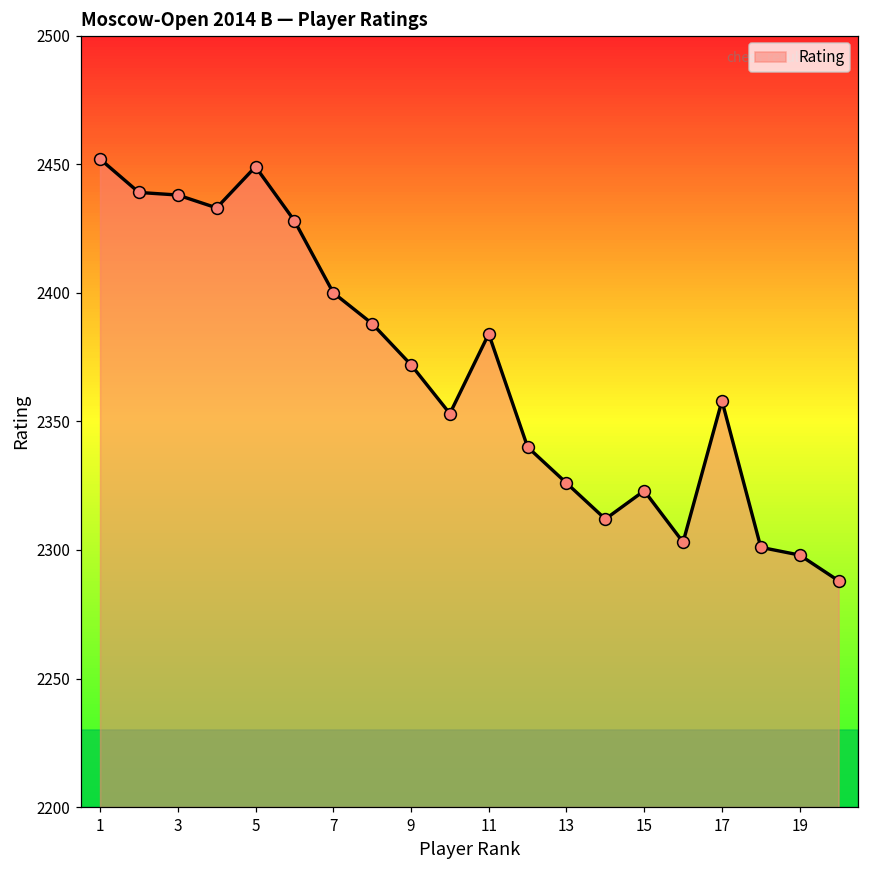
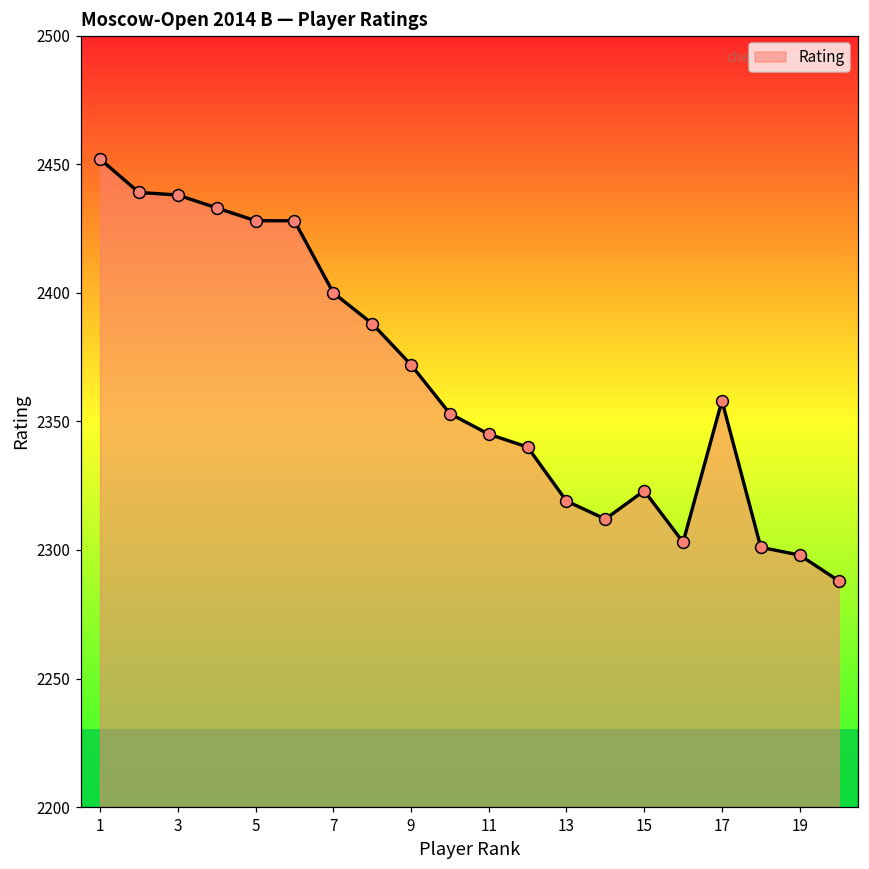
5: 2449 -> 2428
11: 2384 -> 2345
13: 2326 -> 2319
